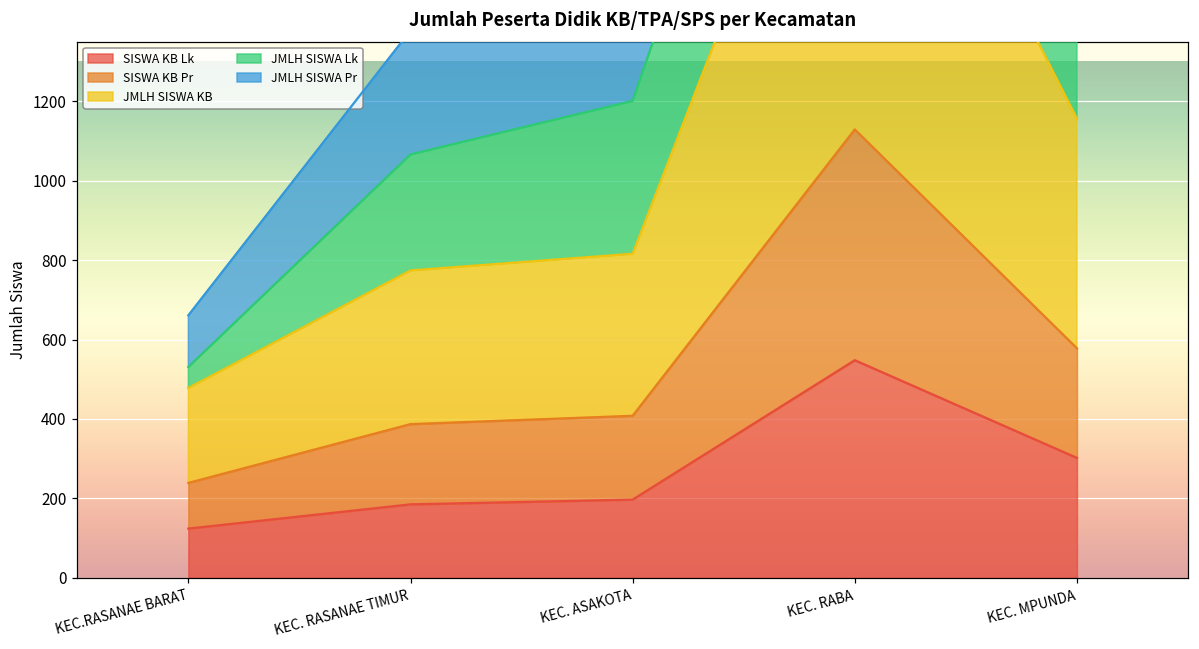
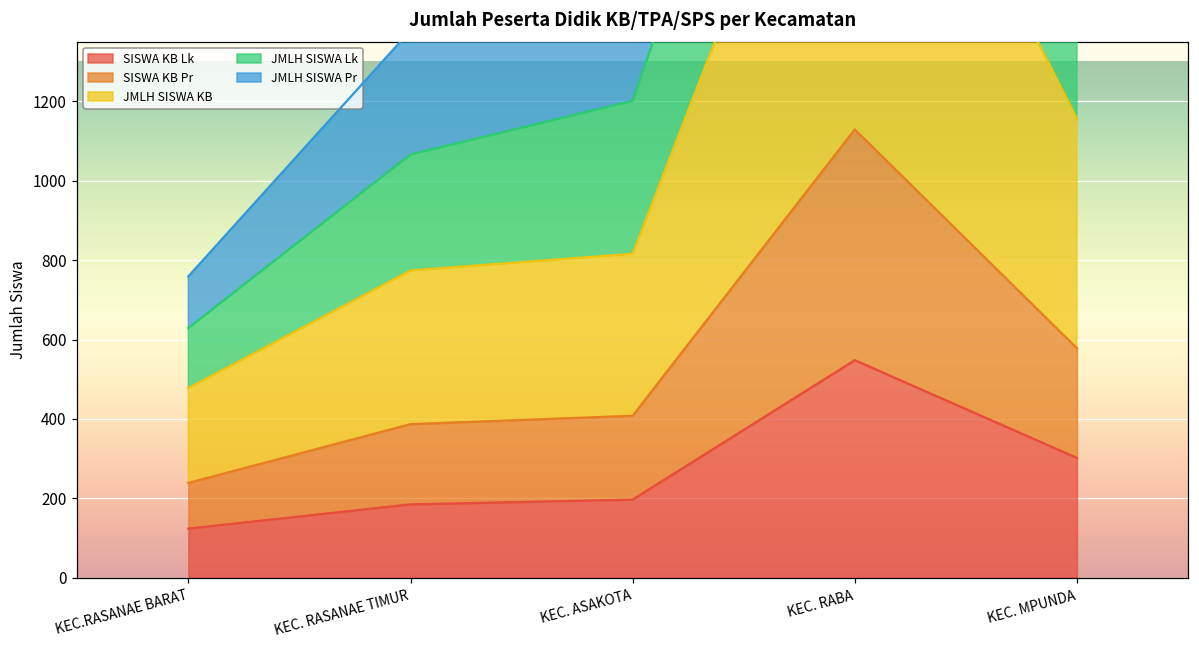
JMLH SISWA Lk, KEC.RASANAE BARAT: 50 -> 150
